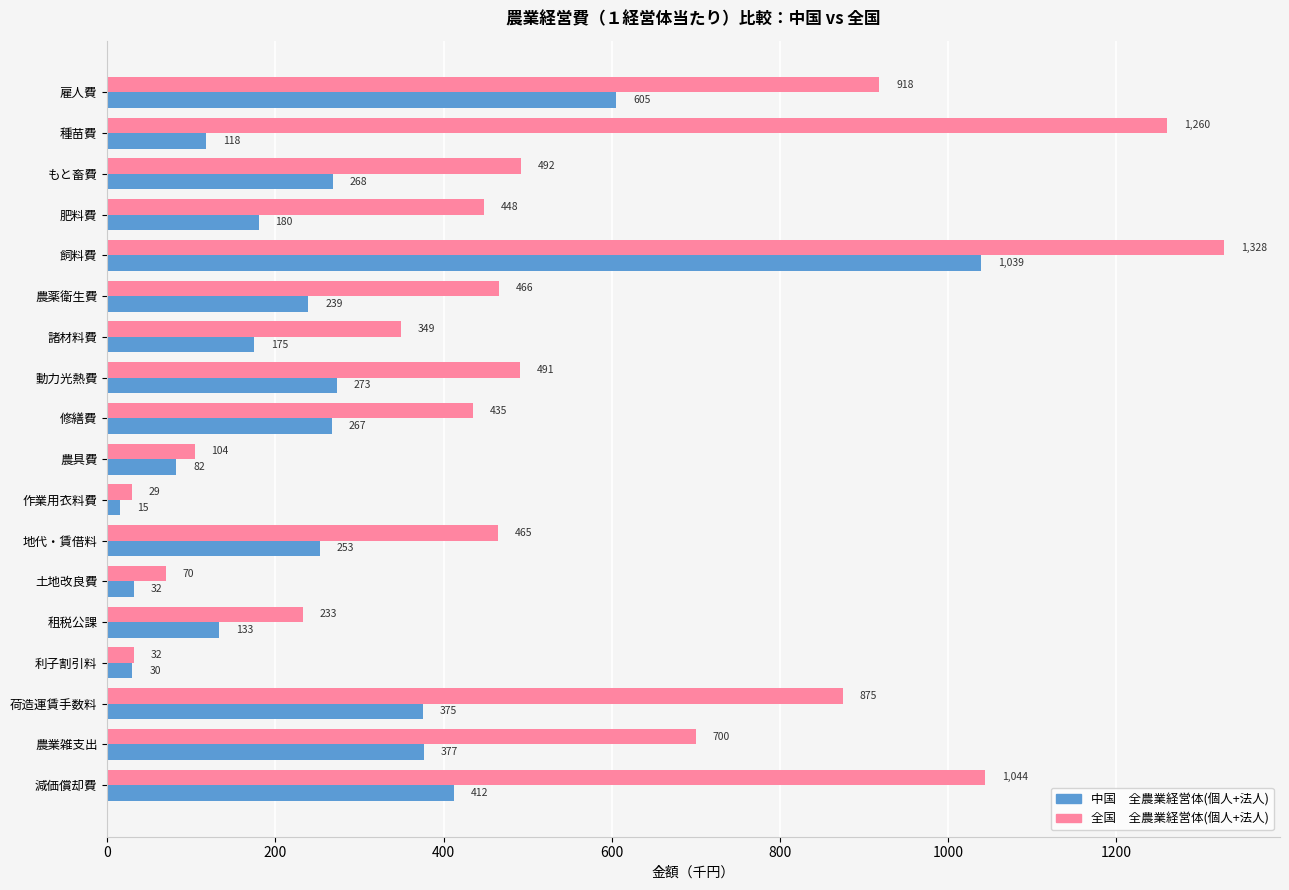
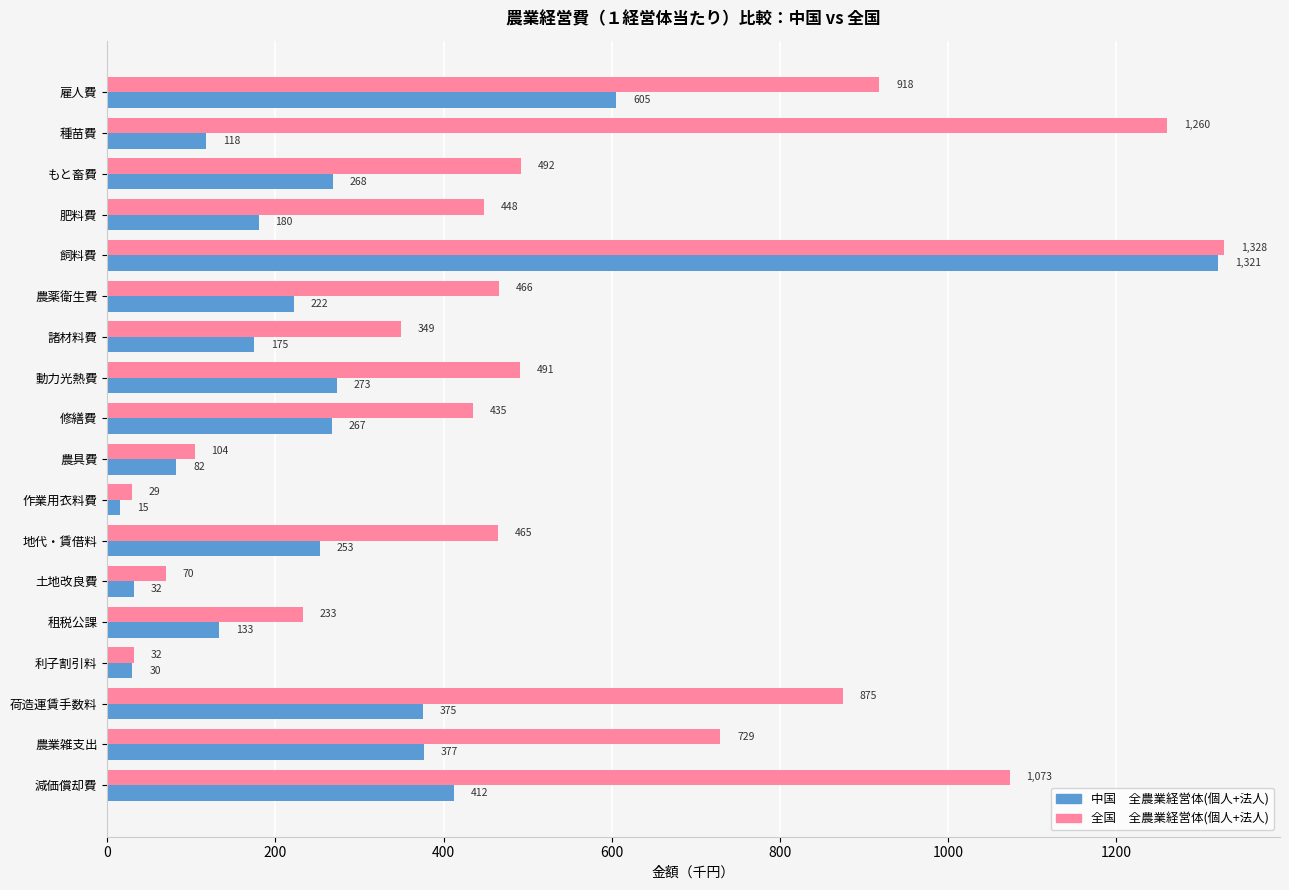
中国 全農業経営体(個人+法人), 飼料費: 1,039 -> 1,321
中国 全農業経営体(個人+法人), 農薬衛生費: 239 -> 222
全国 全農業経営体(個人+法人), 農業雑支出: 700 -> 729
全国 全農業経営体(個人+法人), 減価償却費: 1,044 -> 1,073
